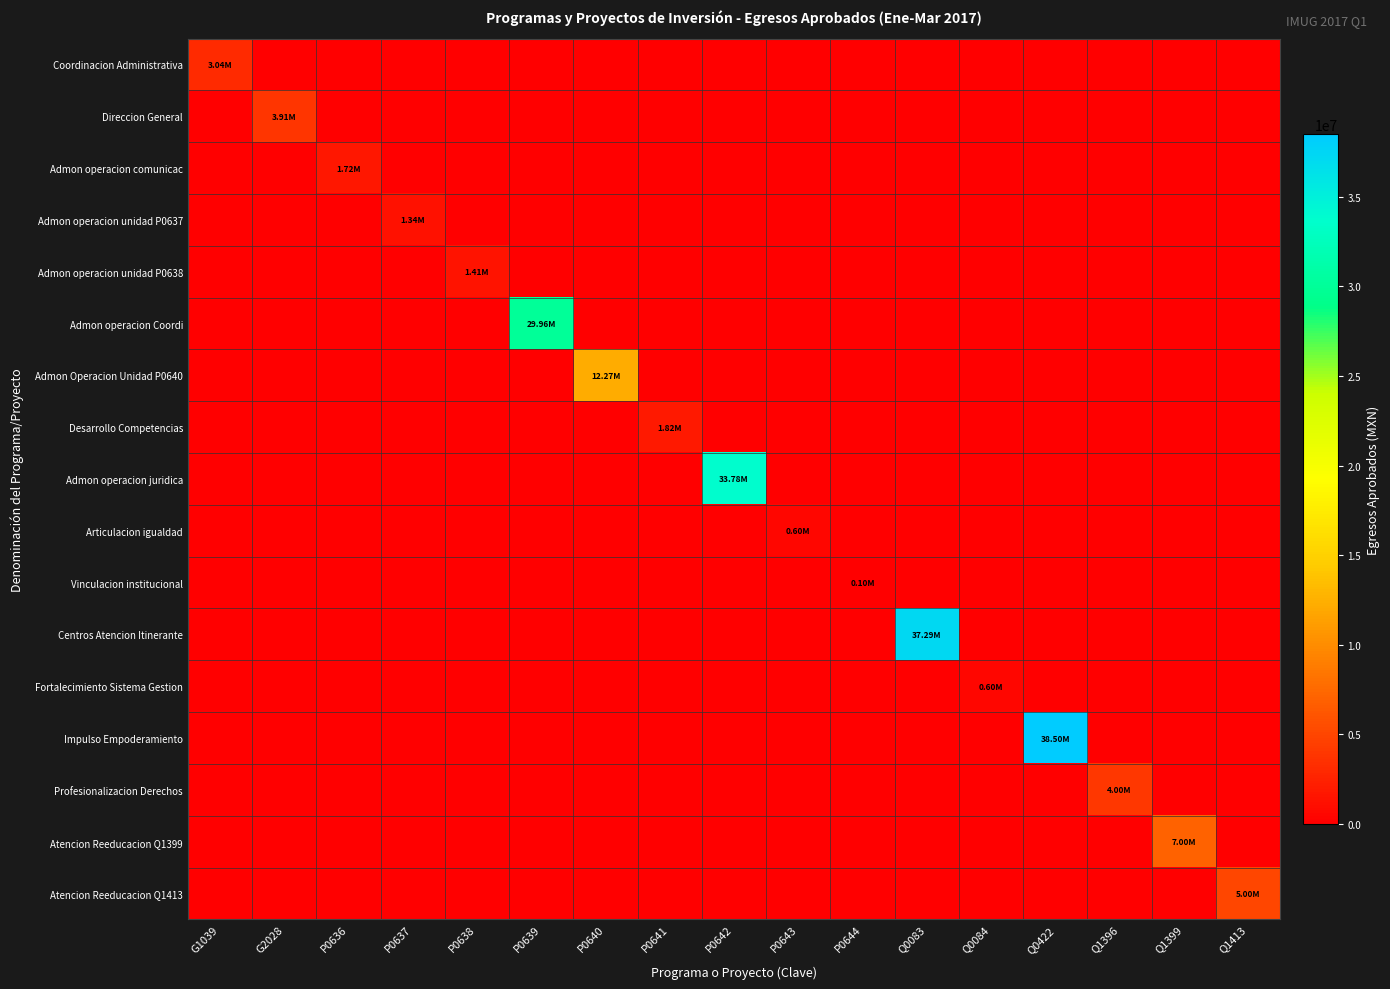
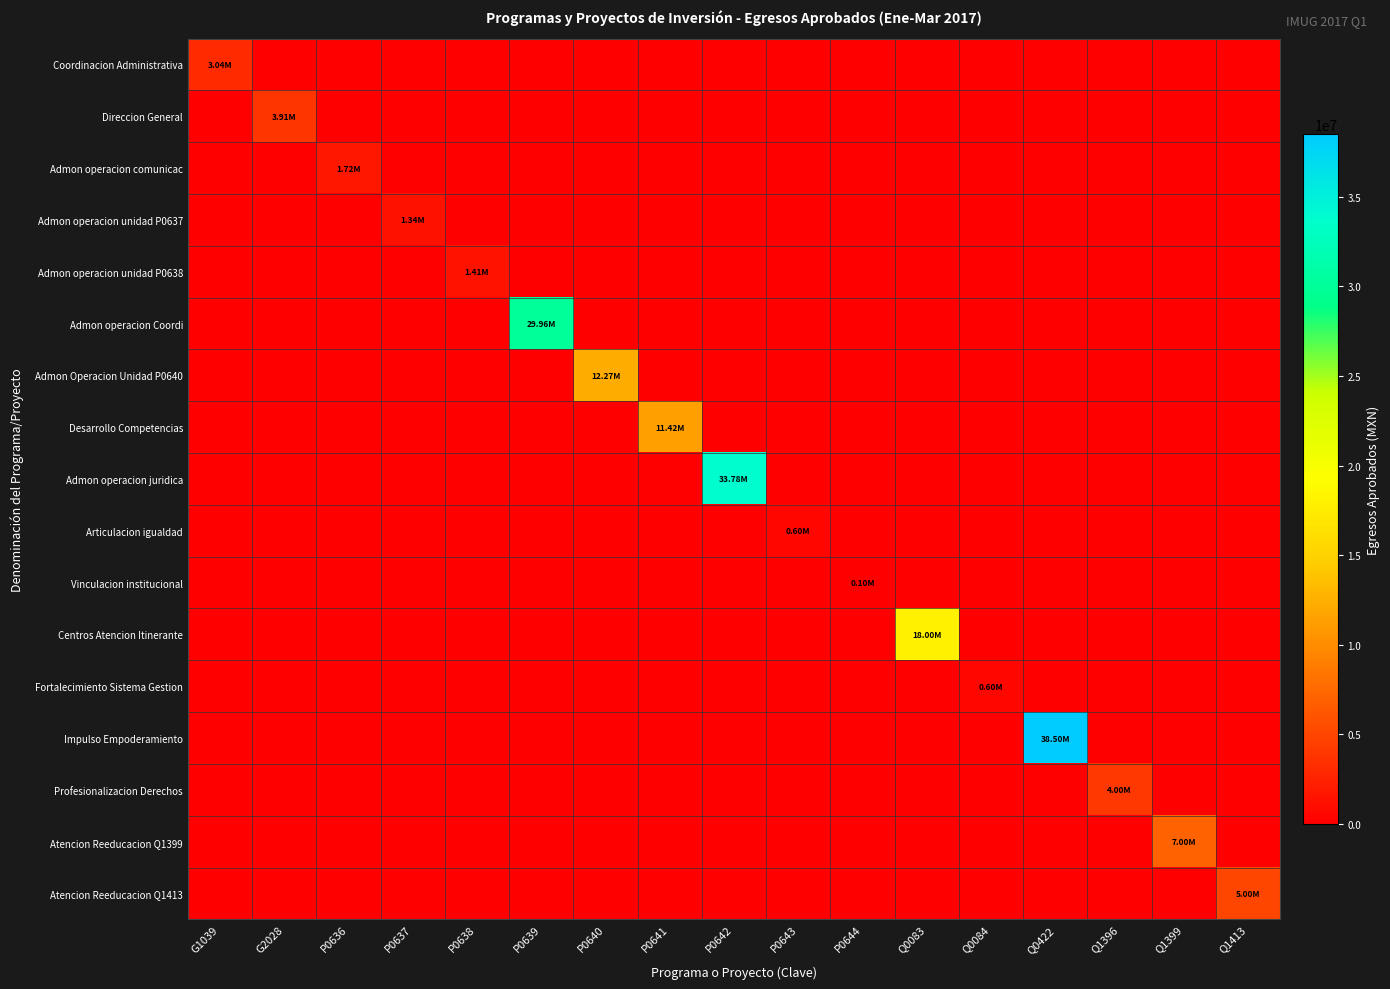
Desarrollo Competencias, P0641: 1.82M -> 11.42M
Centros Atencion Itinerante, Q0083: 37.29M -> 18.00M
